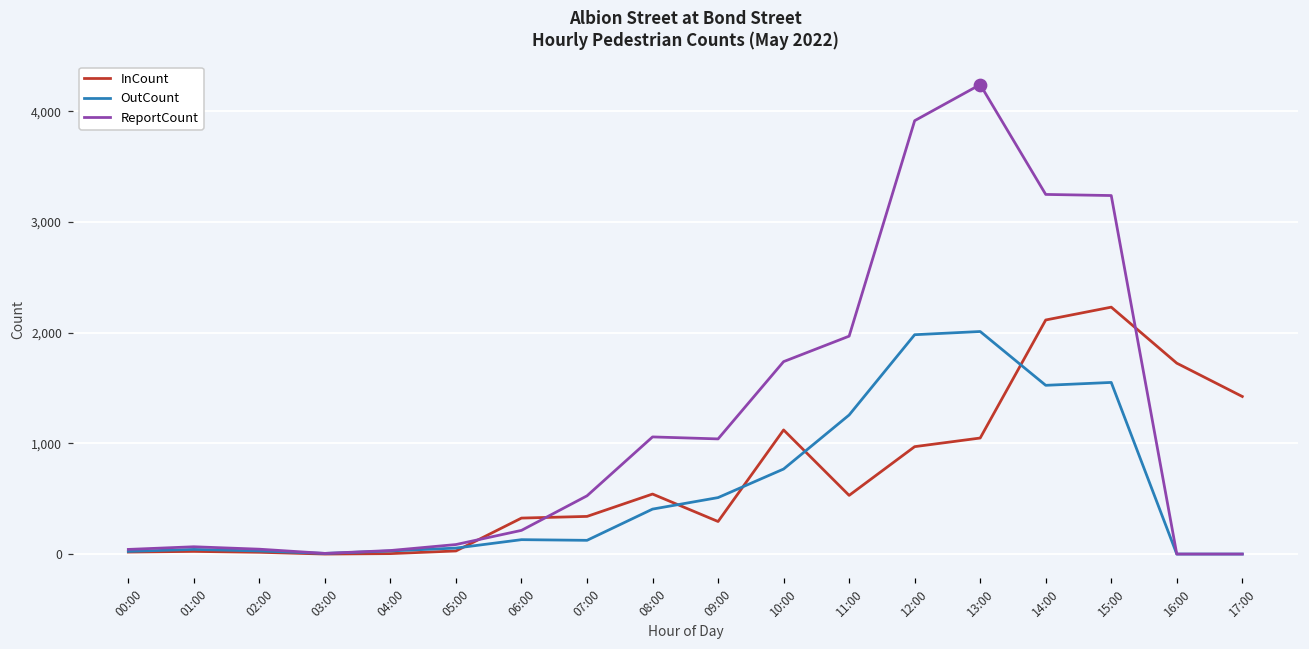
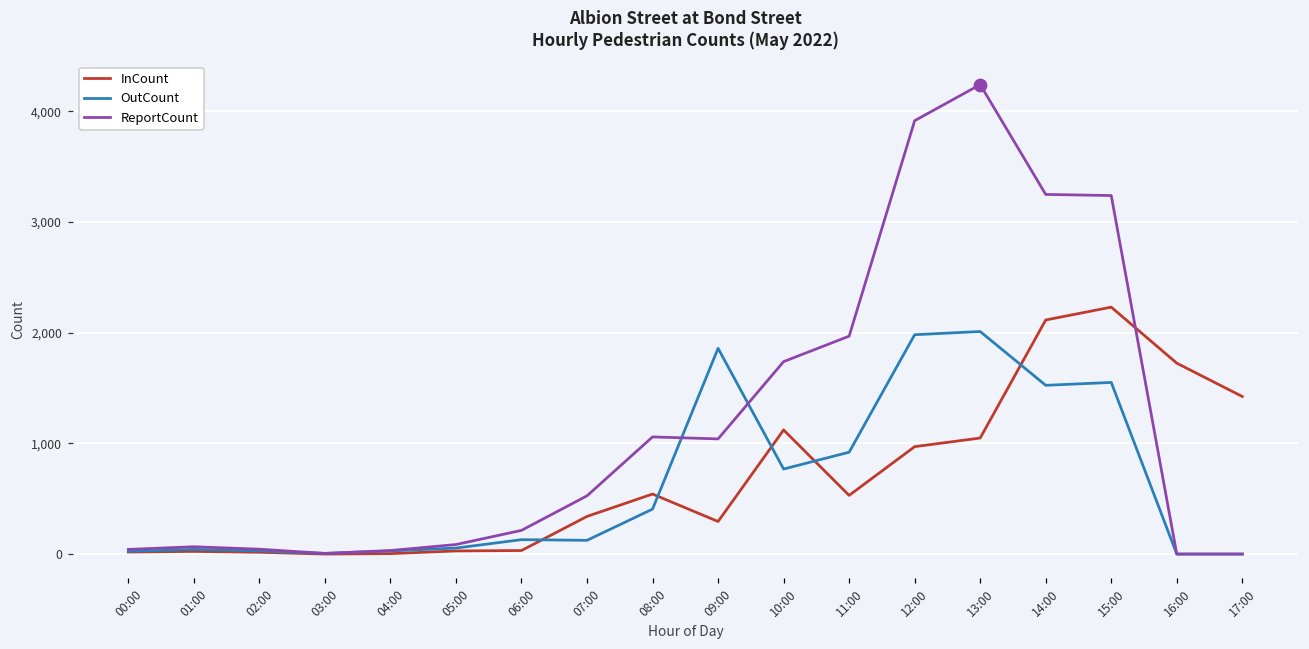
InCount, 06:00: 330 -> 30
OutCount, 09:00: 510 -> 1,860
OutCount, 11:00: 1,260 -> 920
